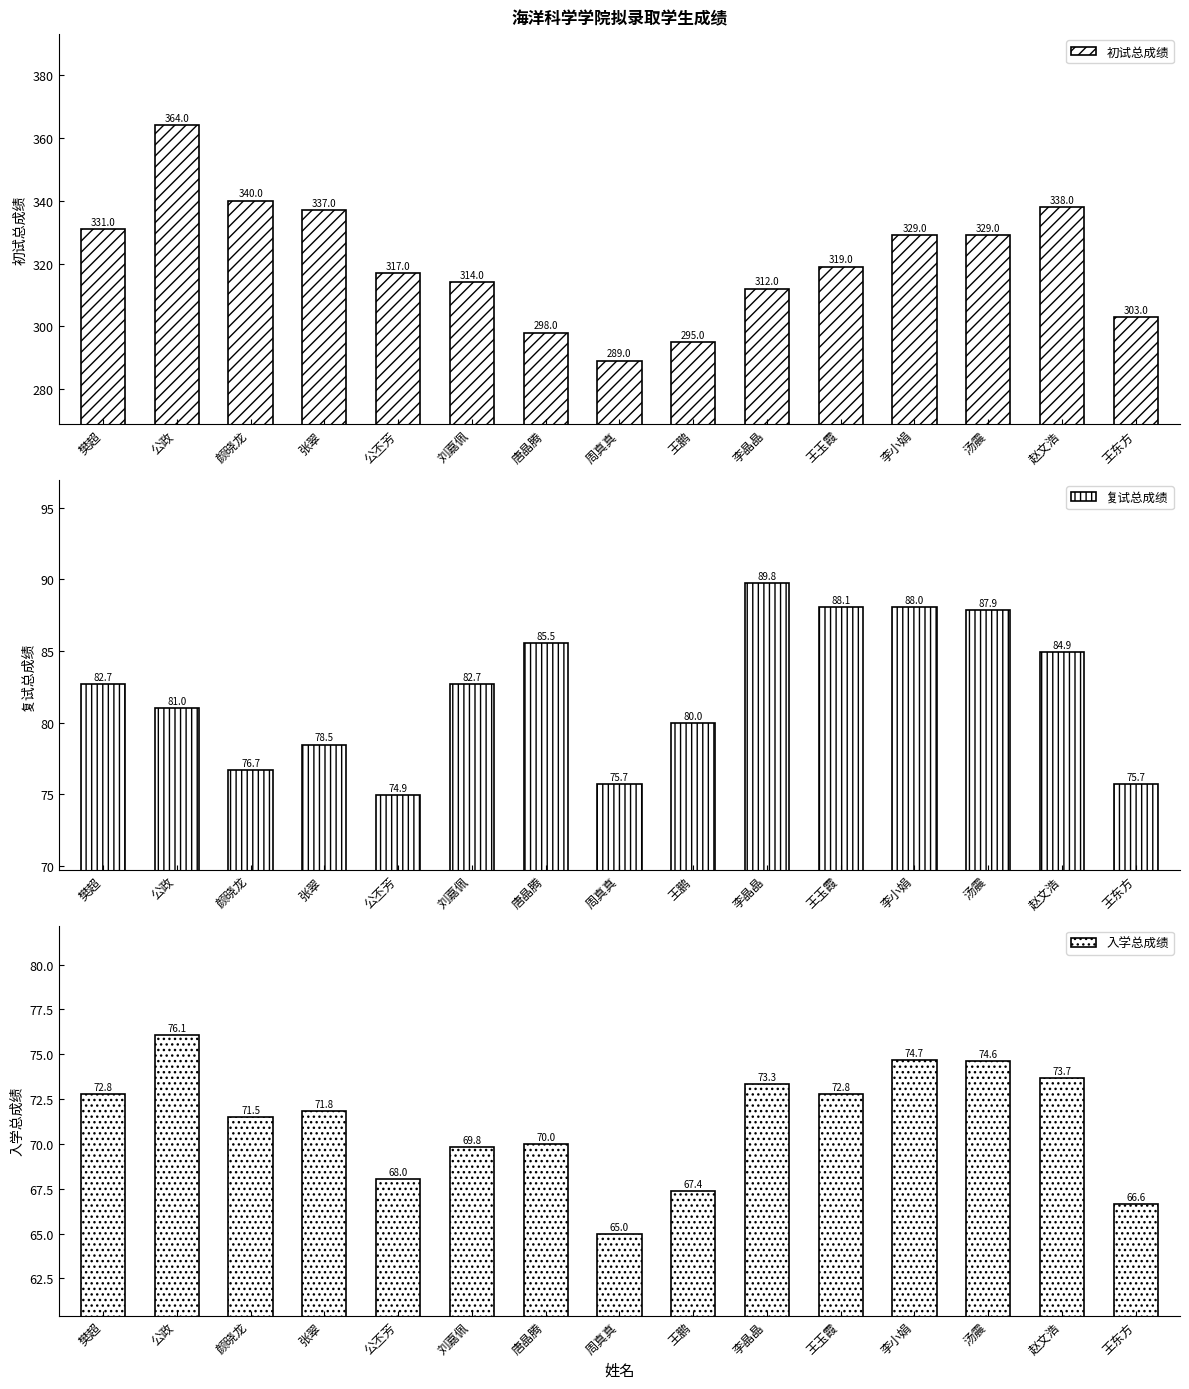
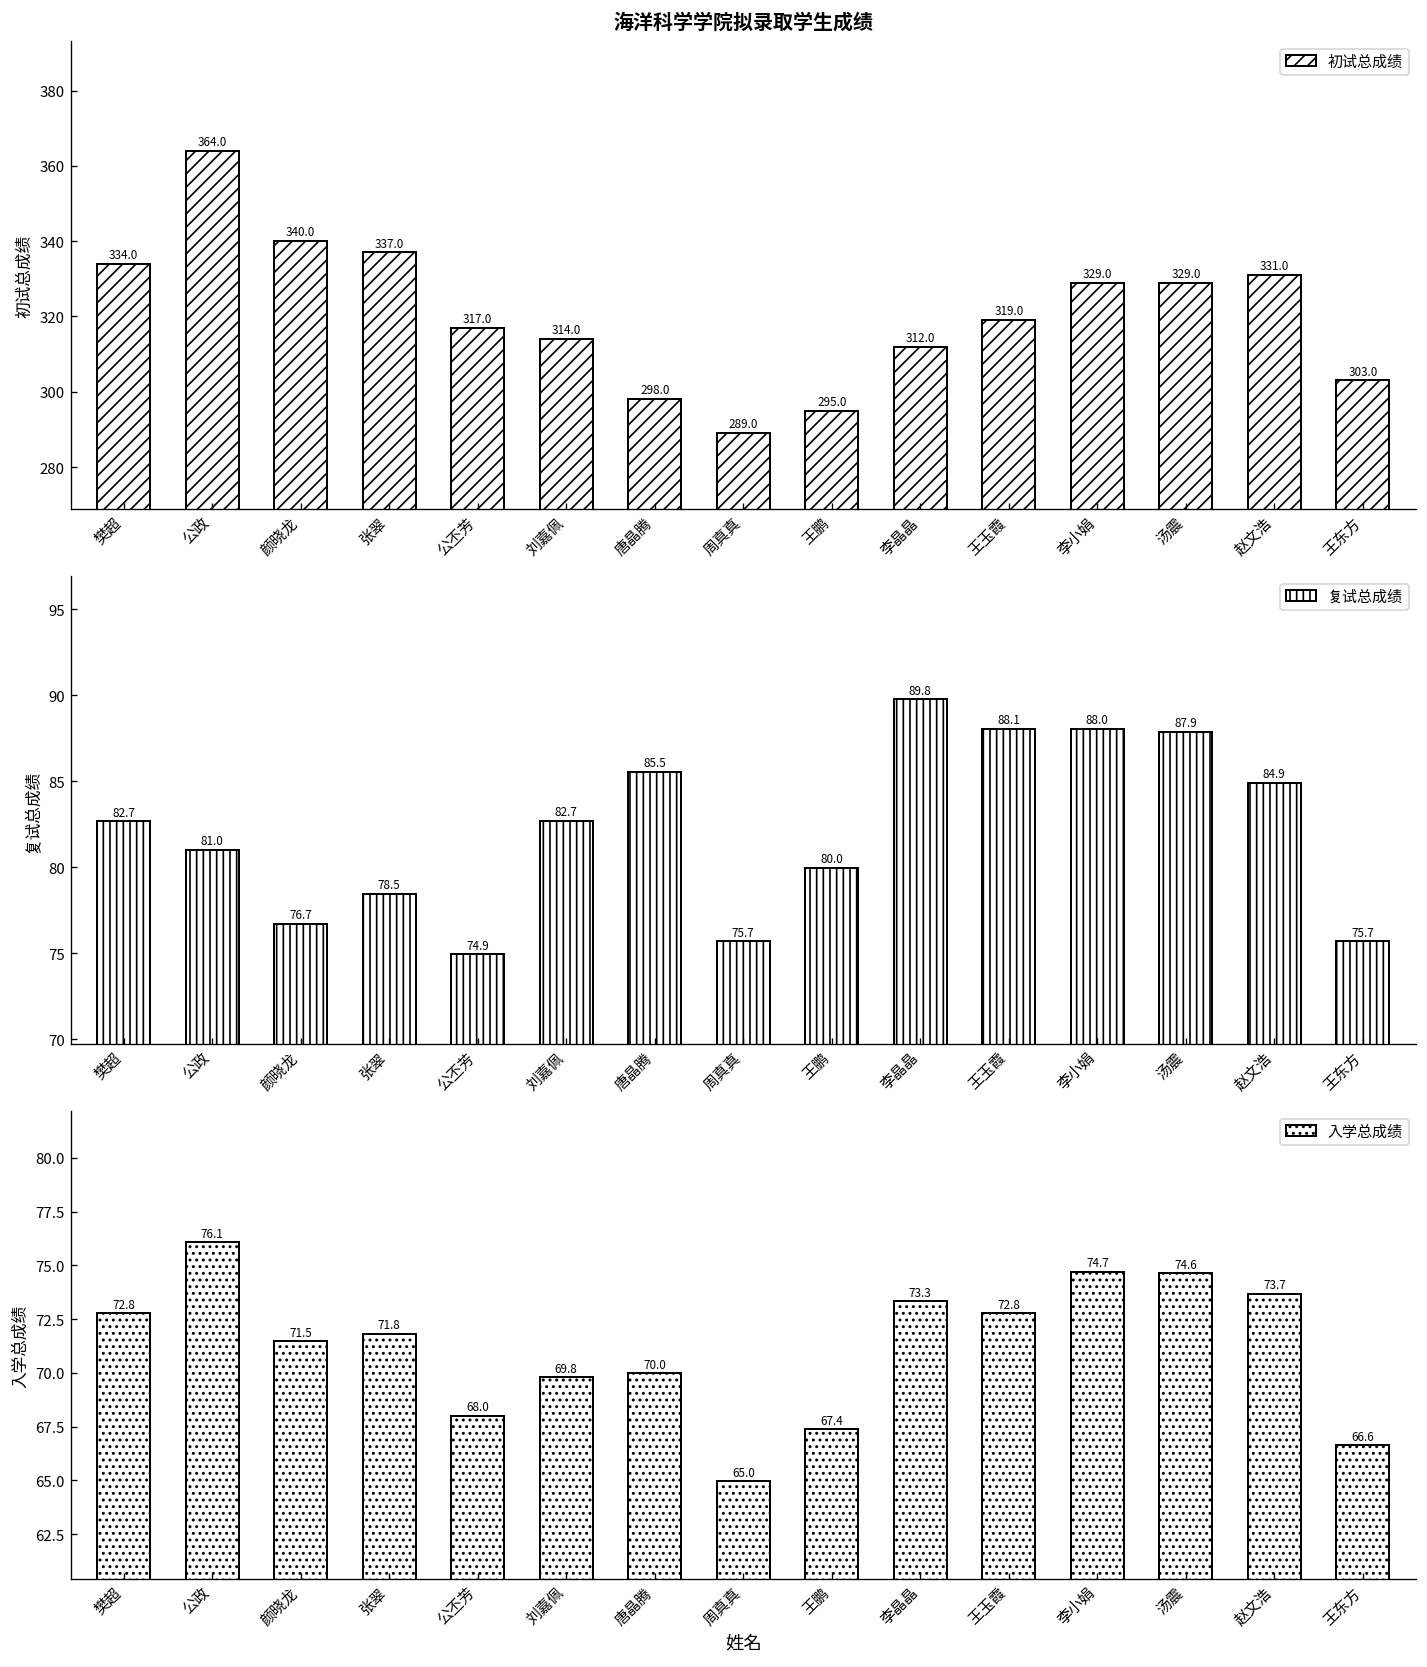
海洋科学学院拟录取学生成绩, 樊超: 331.0 -> 334.0
海洋科学学院拟录取学生成绩, 赵文浩: 338.0 -> 331.0
